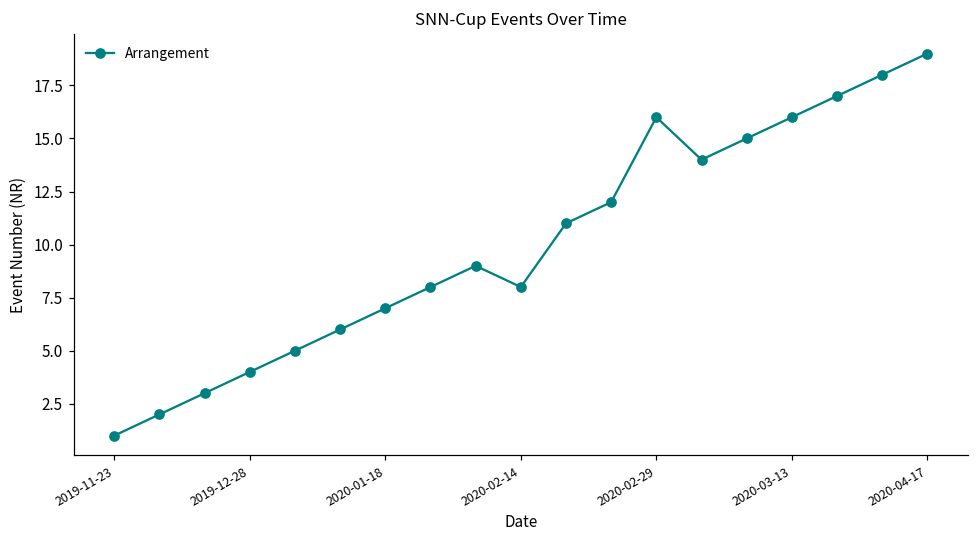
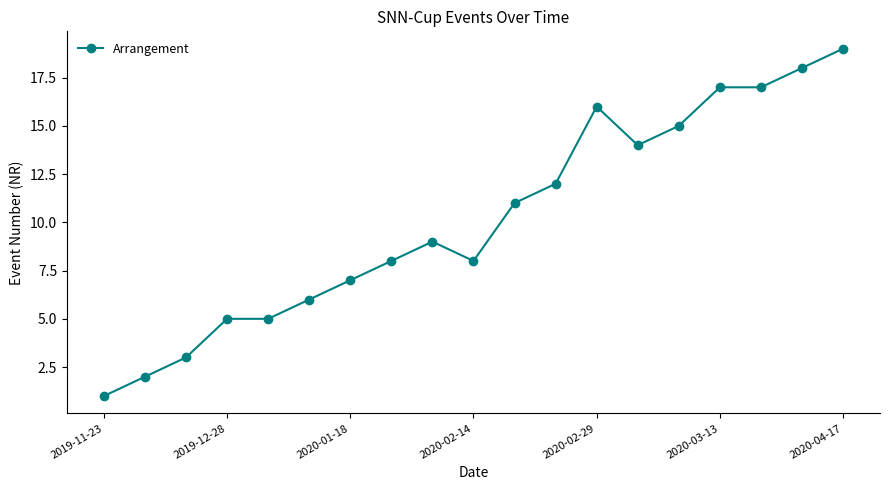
2019-12-28: 4 -> 5
2020-03-13: 16 -> 17
